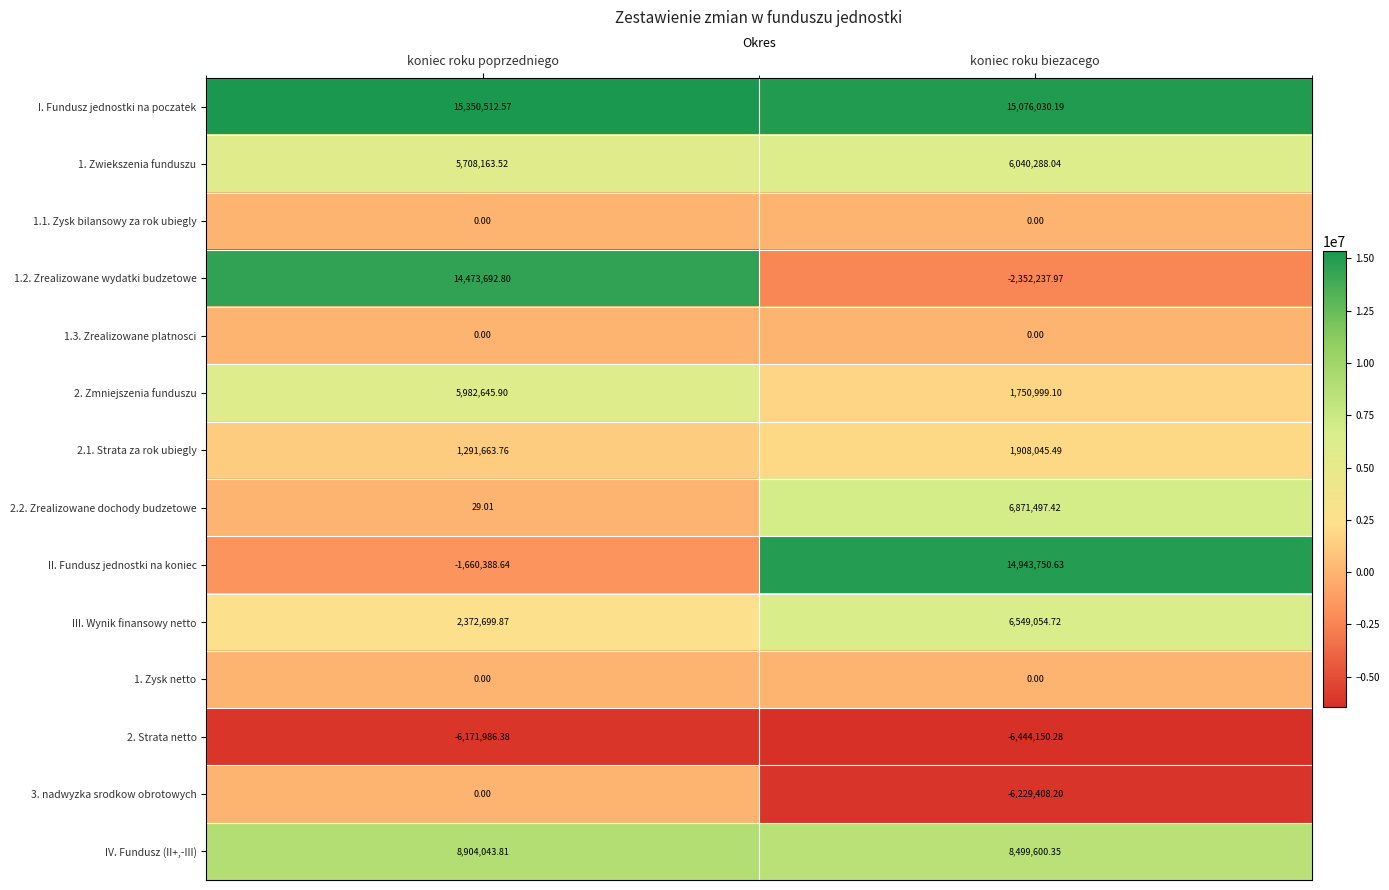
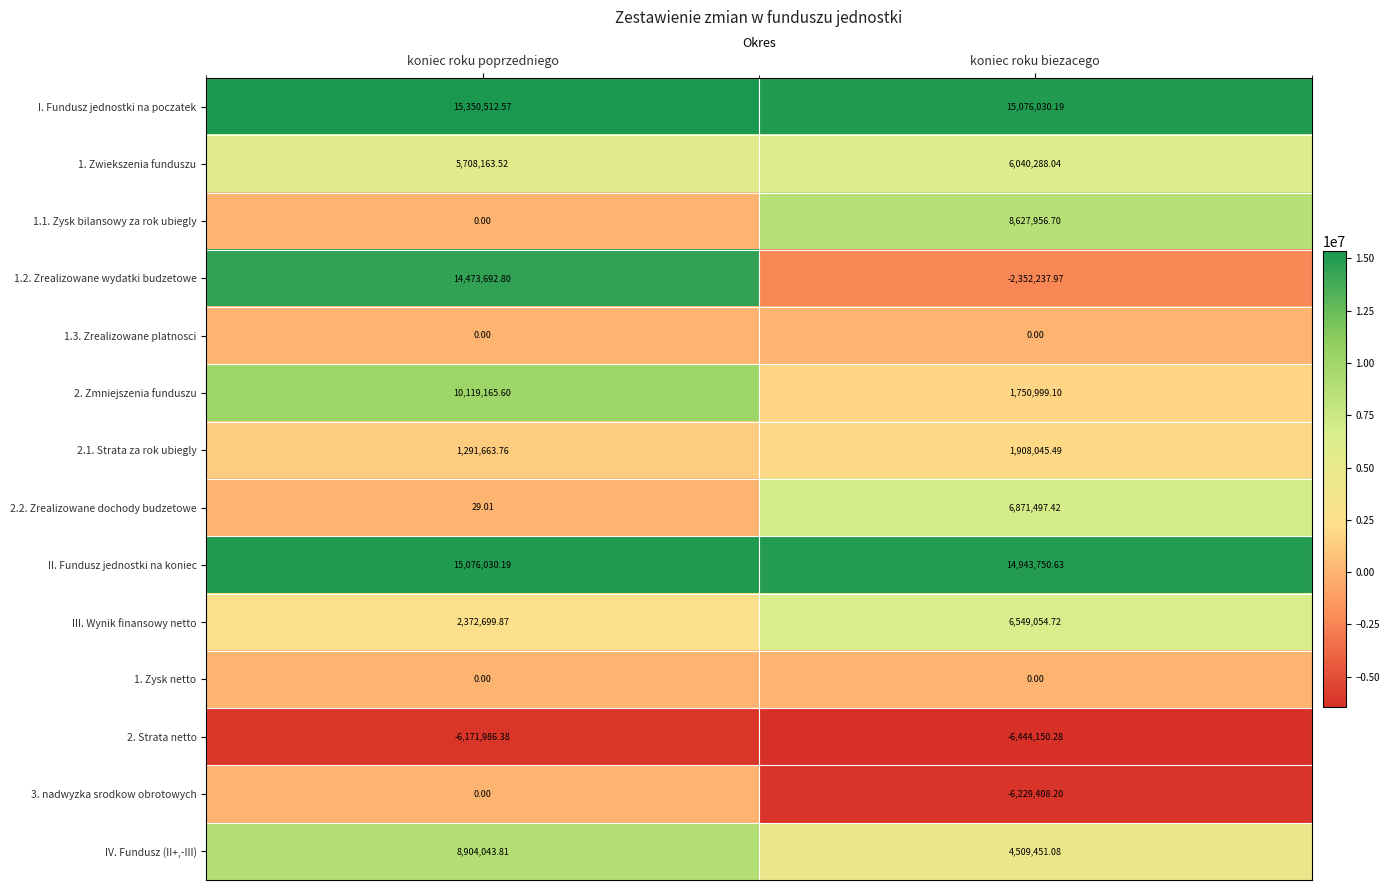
1.1. Zysk bilansowy za rok ubiegly, koniec roku biezacego: 0.00 -> 8,627,956.70
2. Zmniejszenia funduszu, koniec roku poprzedniego: 5,982,645.90 -> 10,119,165.60
II. Fundusz jednostki na koniec, koniec roku poprzedniego: -1,660,388.64 -> 15,076,030.19
IV. Fundusz (II+,-III), koniec roku biezacego: 8,499,600.35 -> 4,509,451.08
